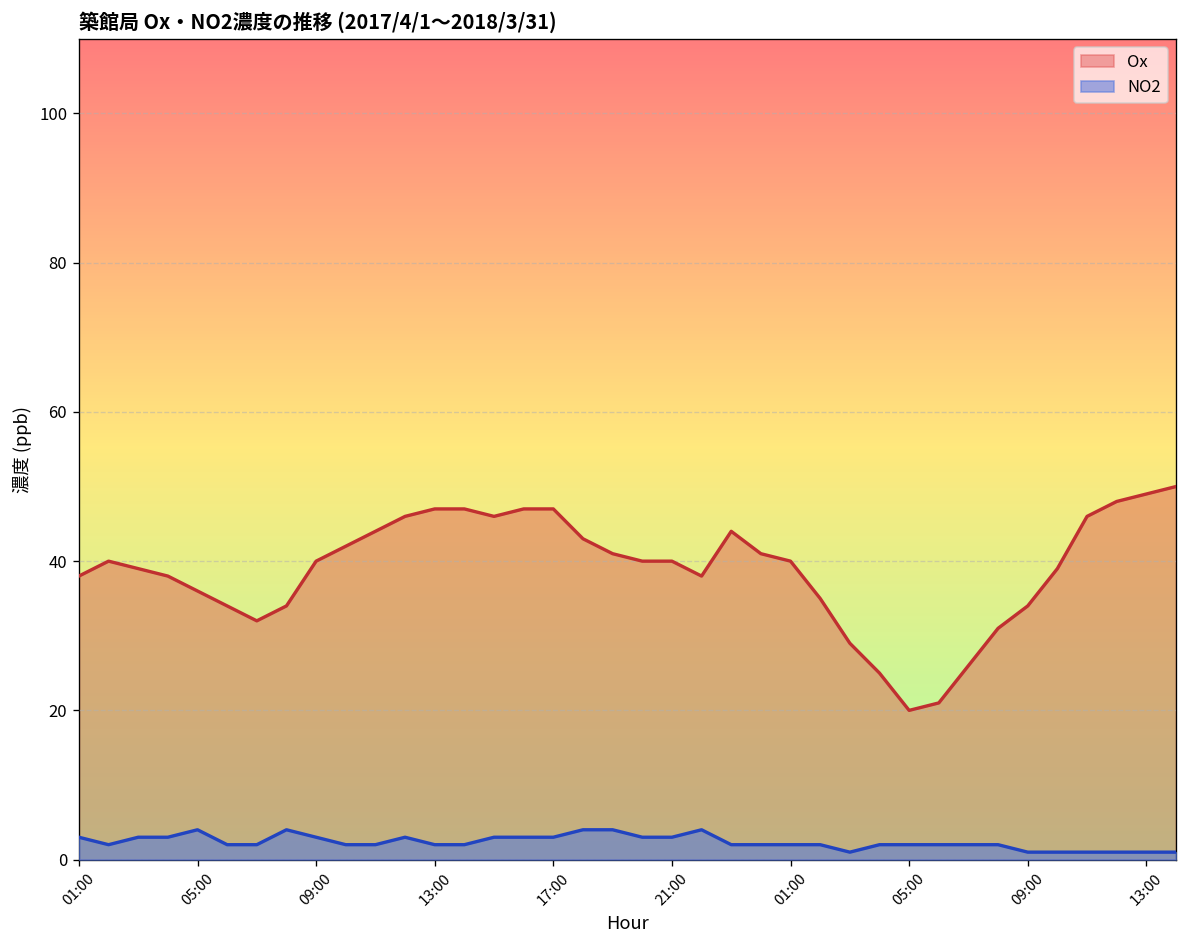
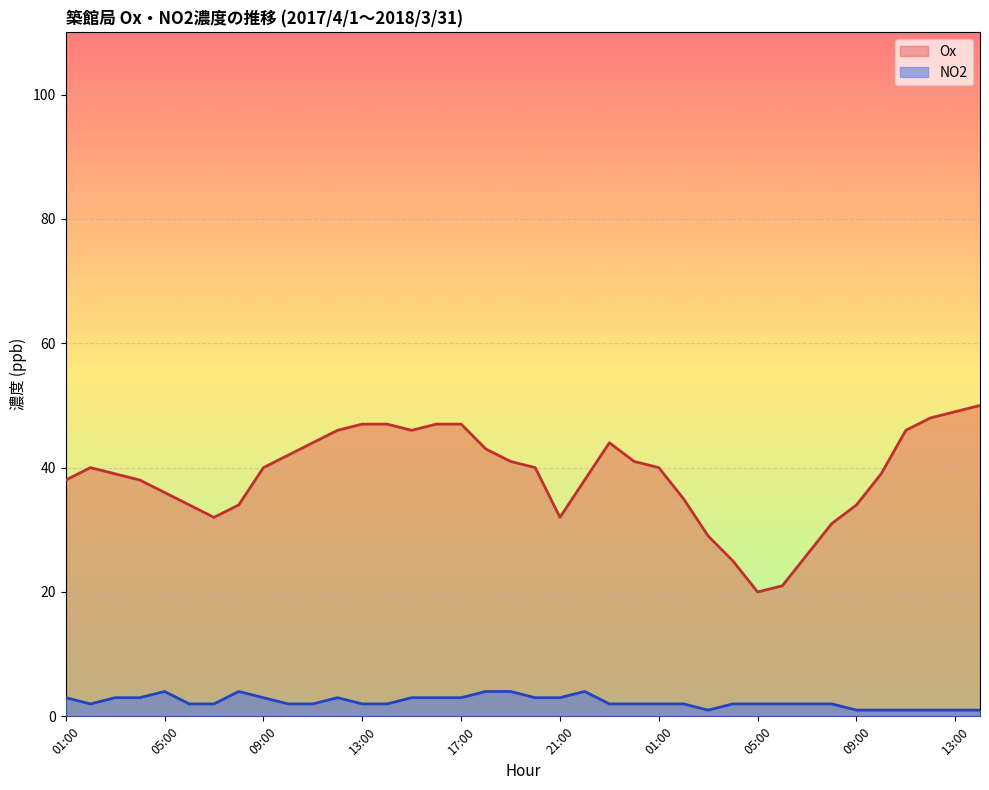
Ox, 21:00: 40 -> 32
